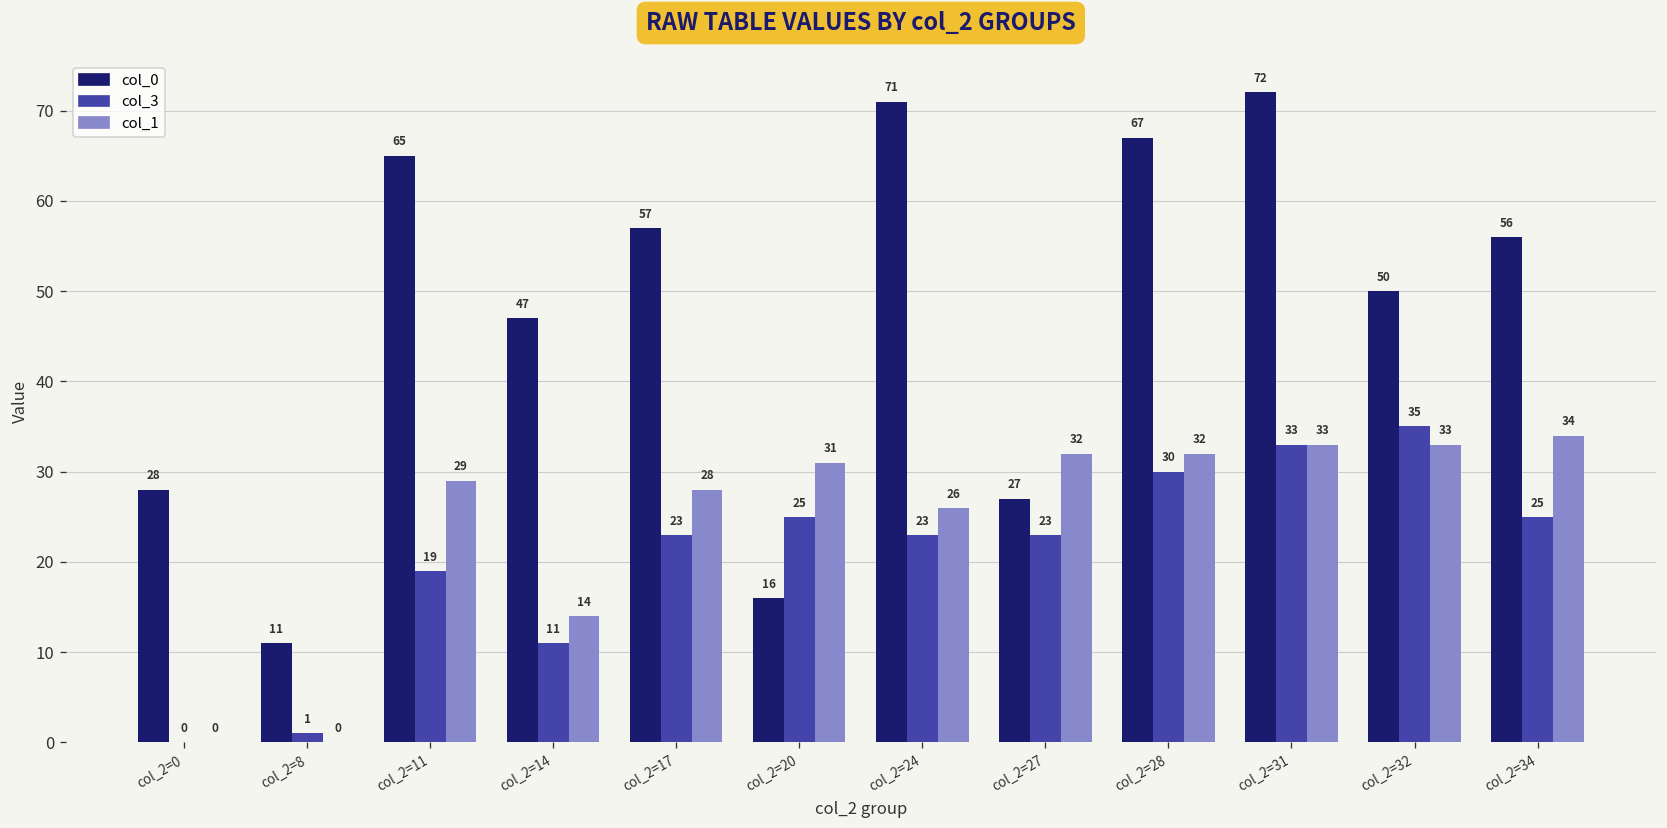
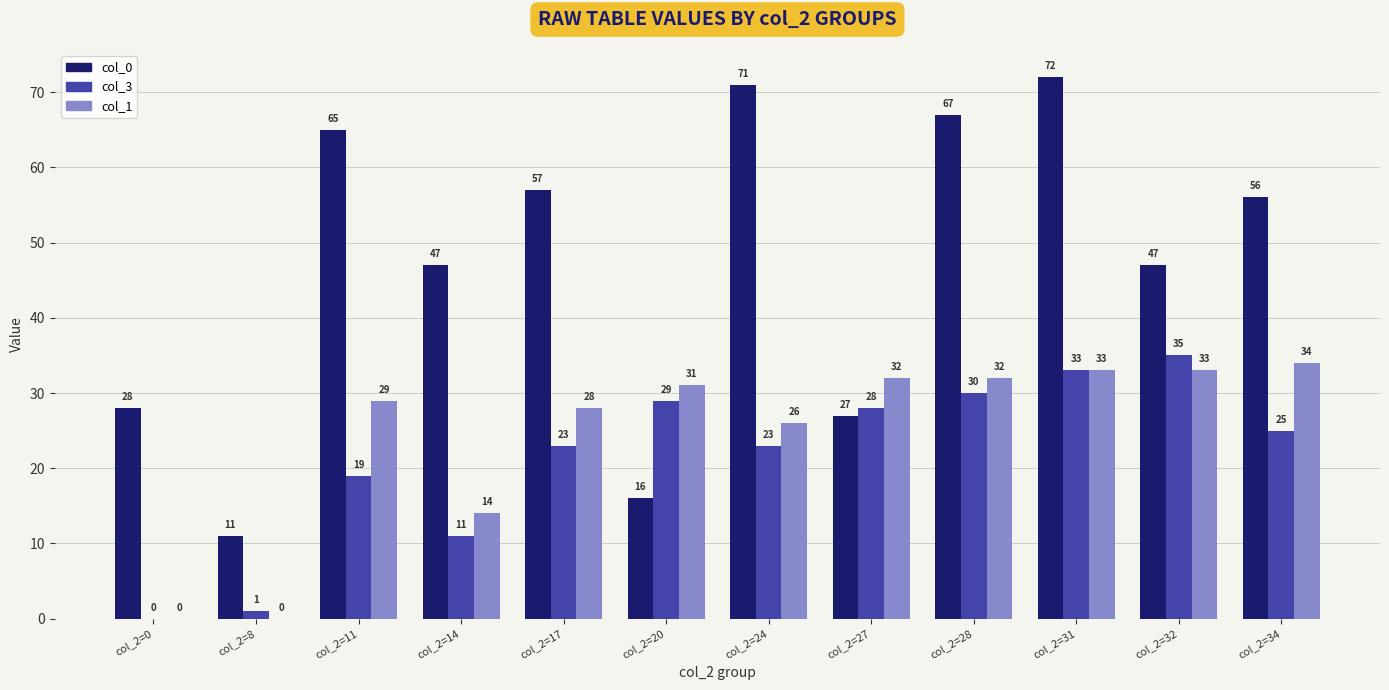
col_3, col_2=20: 25 -> 29
col_3, col_2=27: 23 -> 28
col_0, col_2=32: 50 -> 47
